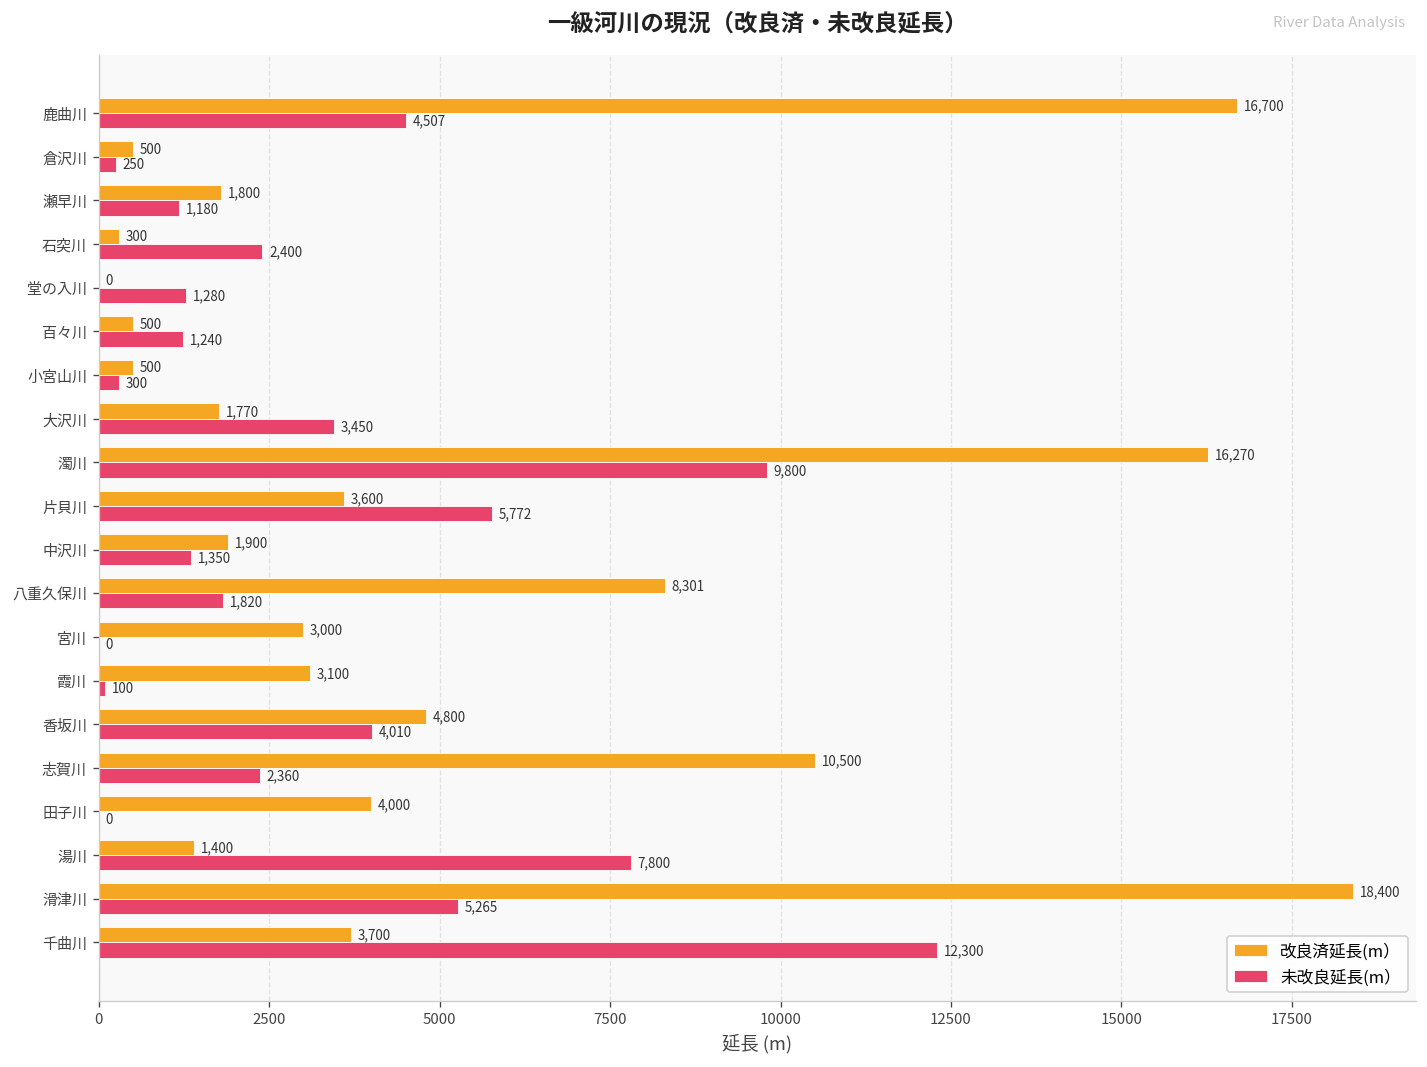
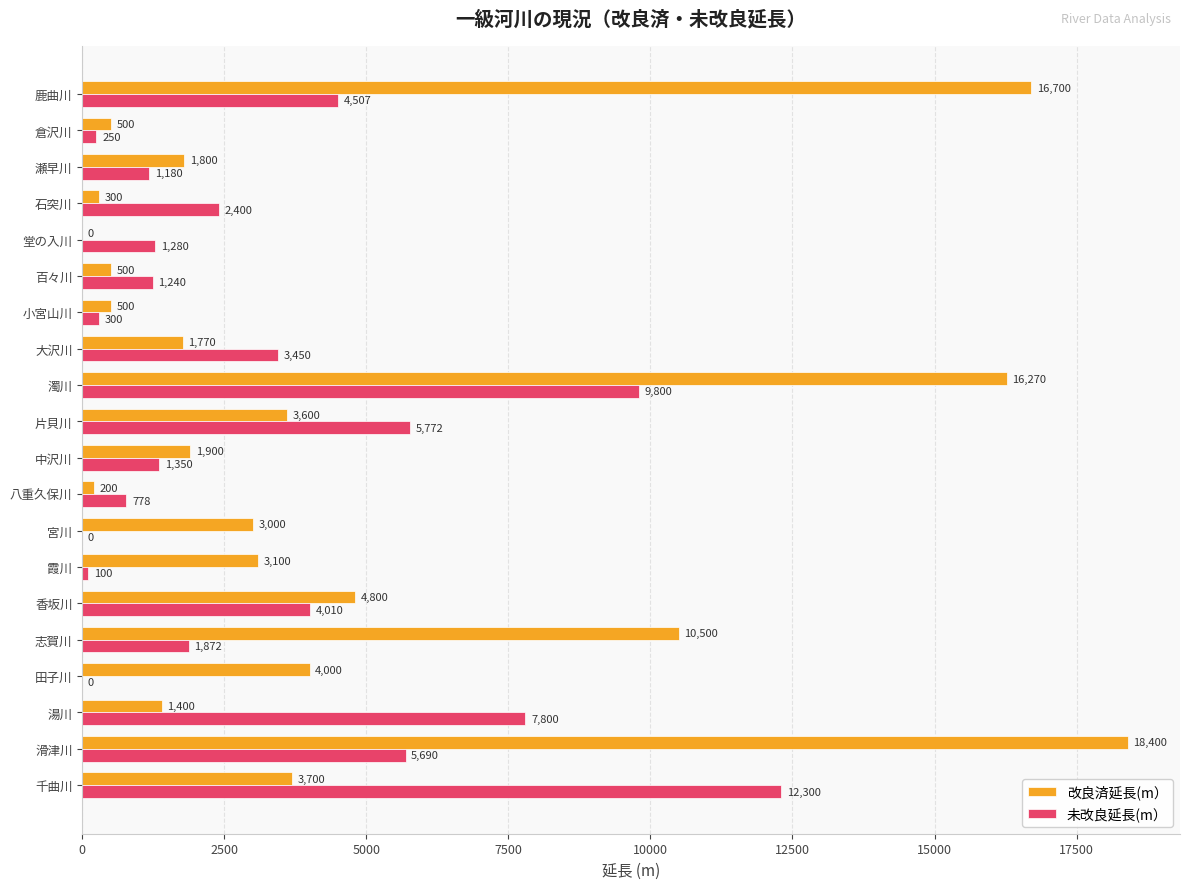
改良済延長(m）, 八重久保川: 8,301 -> 200
未改良延長(m）, 八重久保川: 1,820 -> 778
未改良延長(m）, 志賀川: 2,360 -> 1,872
未改良延長(m）, 滑津川: 5,265 -> 5,690
